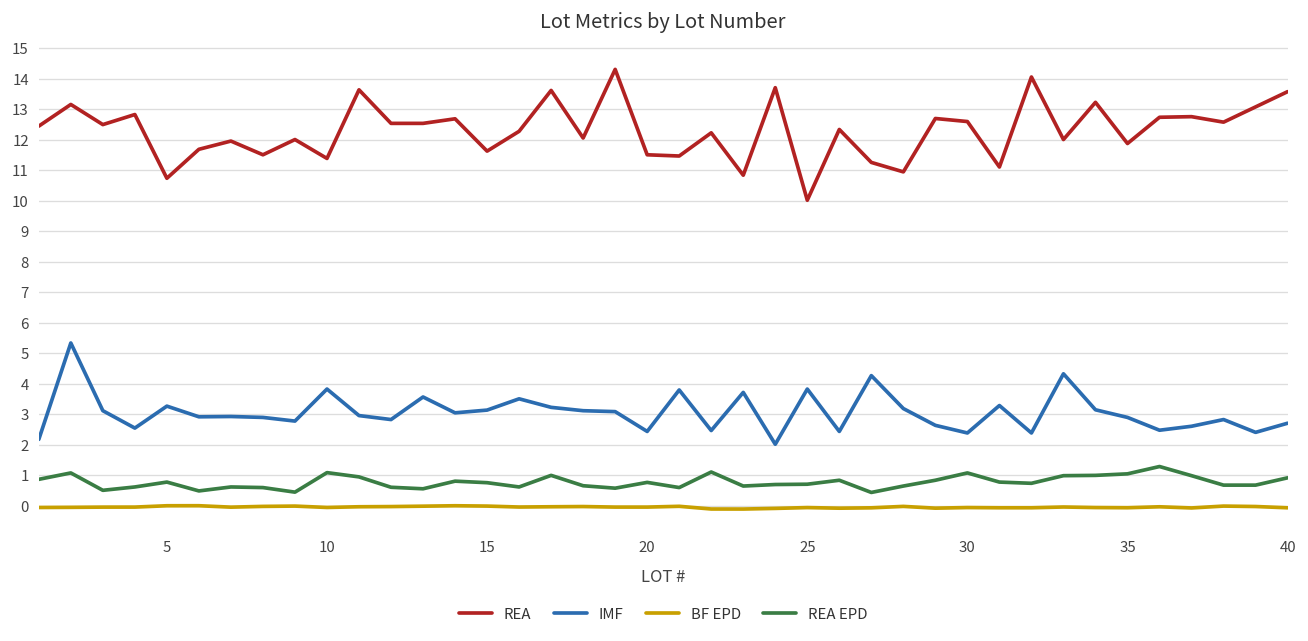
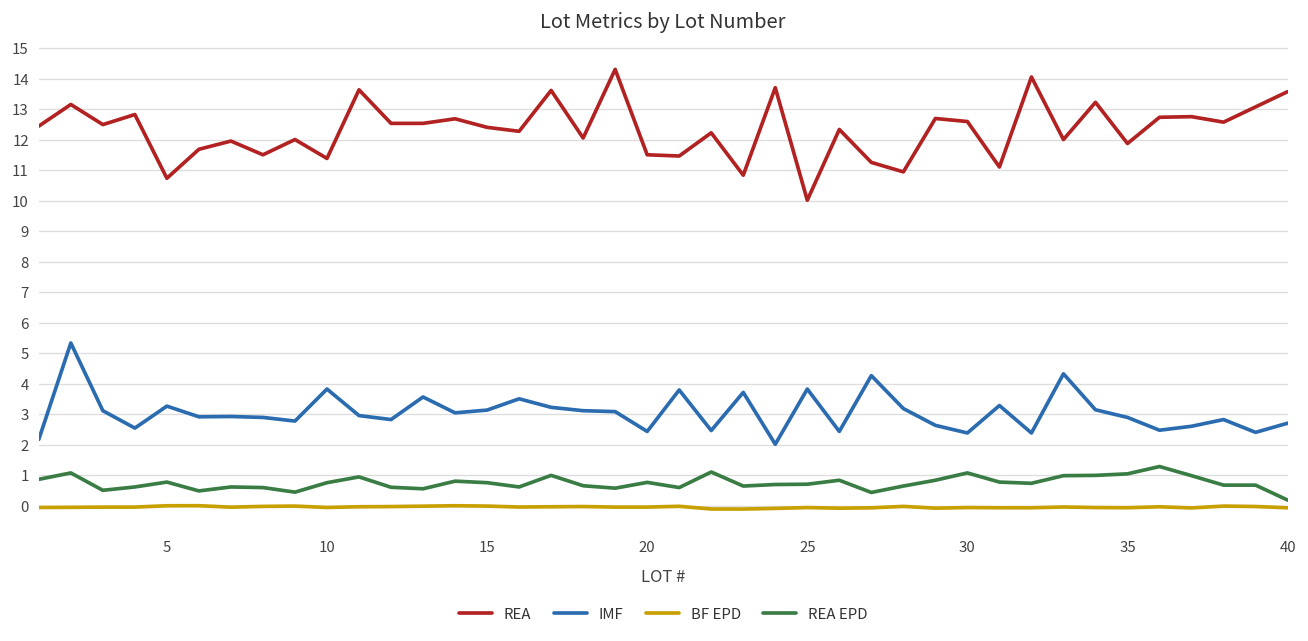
REA EPD, 10: 1.1 -> 0.8
REA, 15: 11.6 -> 12.4
REA EPD, 40: 0.9 -> 0.2
